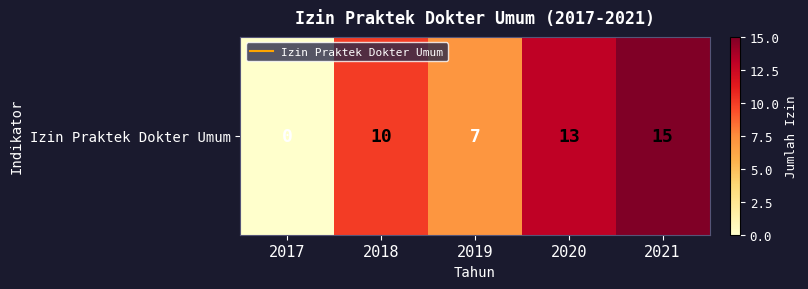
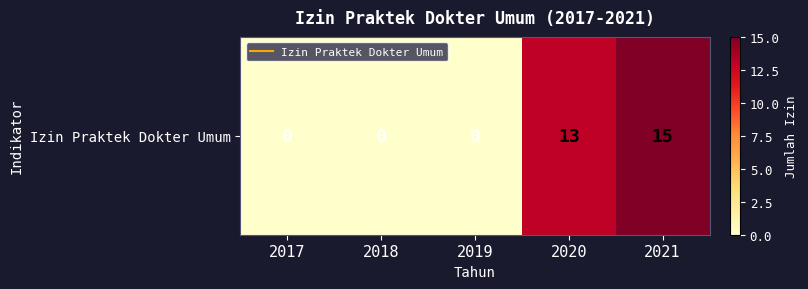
Izin Praktek Dokter Umum, 2018: 10 -> 0
Izin Praktek Dokter Umum, 2019: 7 -> 0
